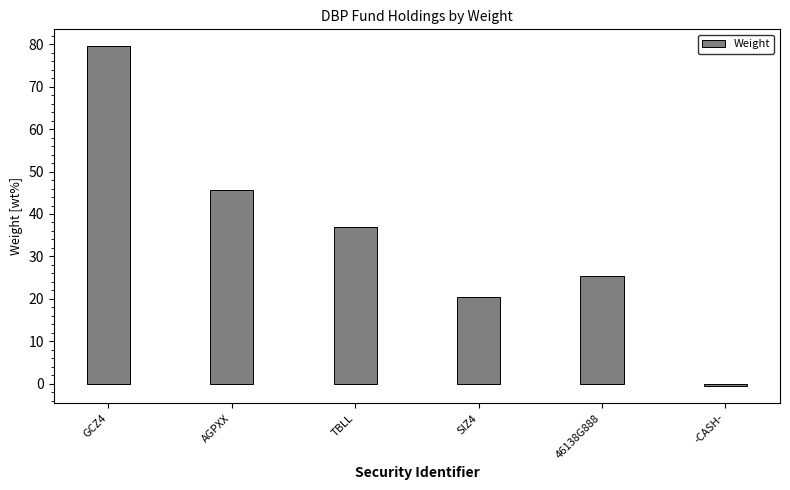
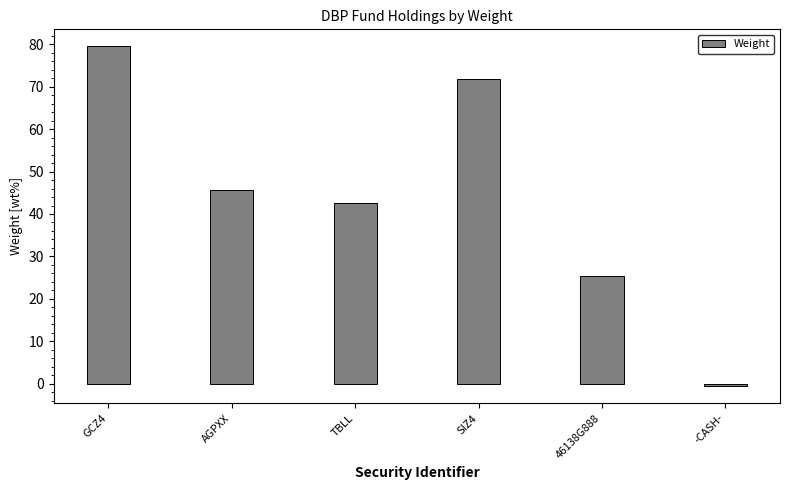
TBLL: 37 -> 43
SIZ4: 20 -> 72
